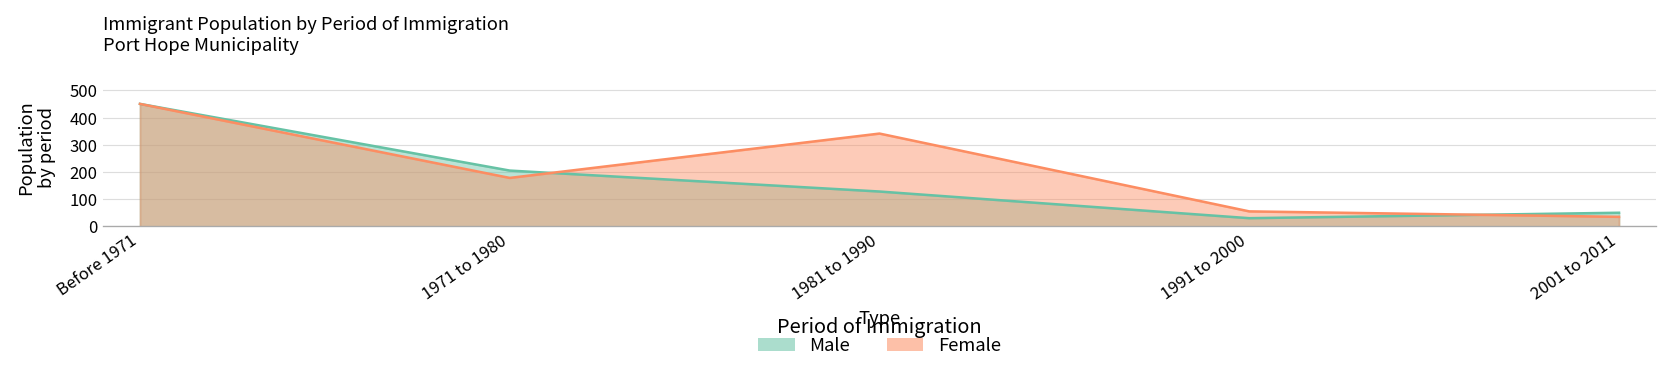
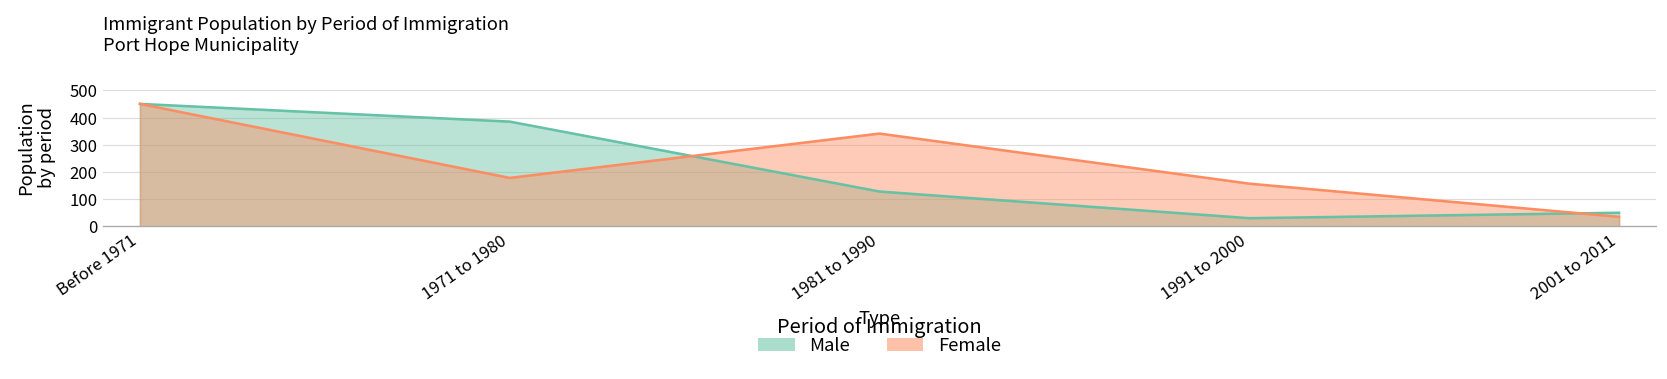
Male, 1971 to 1980: 210 -> 390
Female, 1991 to 2000: 60 -> 160
